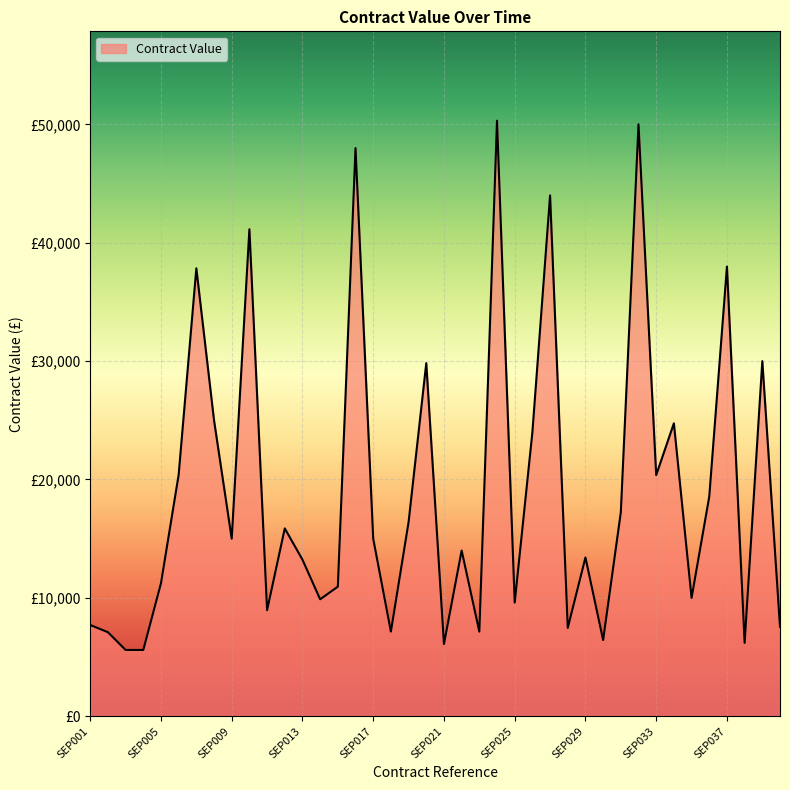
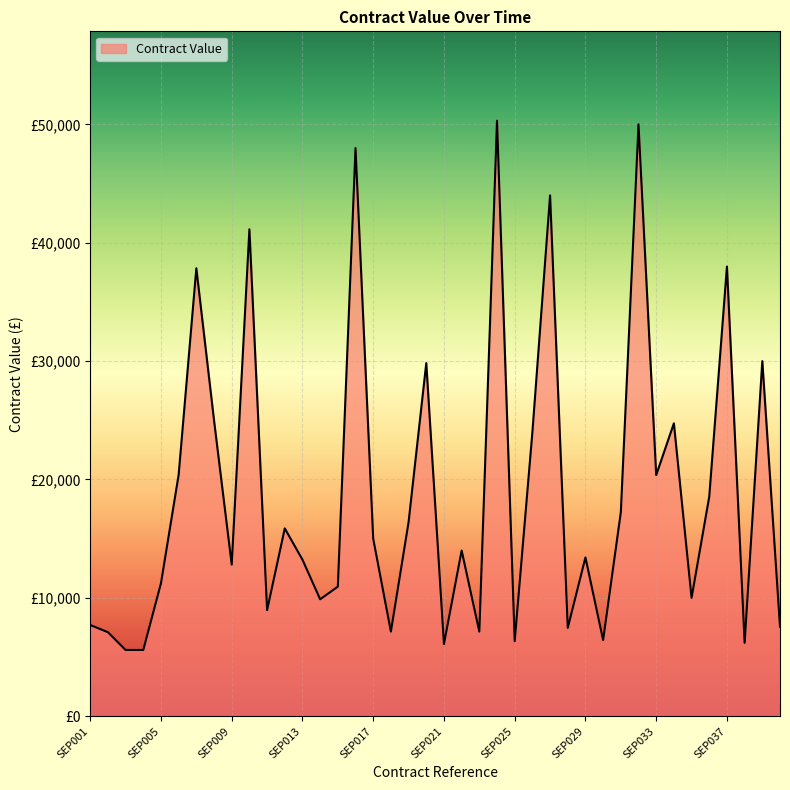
SEP009: £15,000 -> £12,800
SEP025: £9,600 -> £6,300
